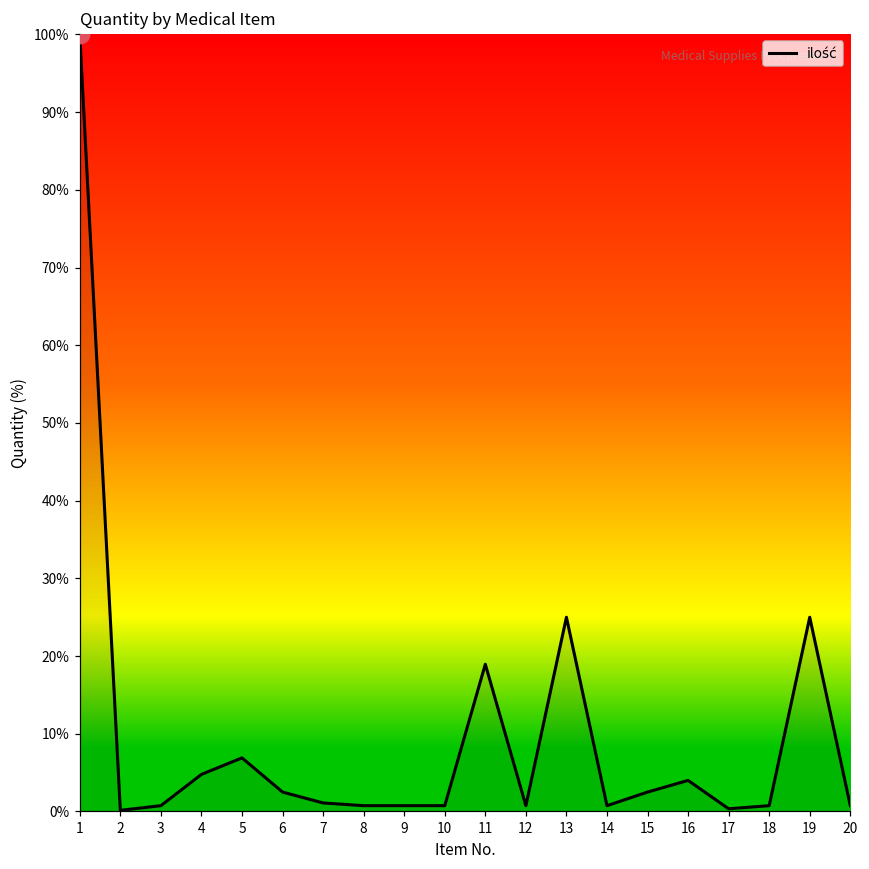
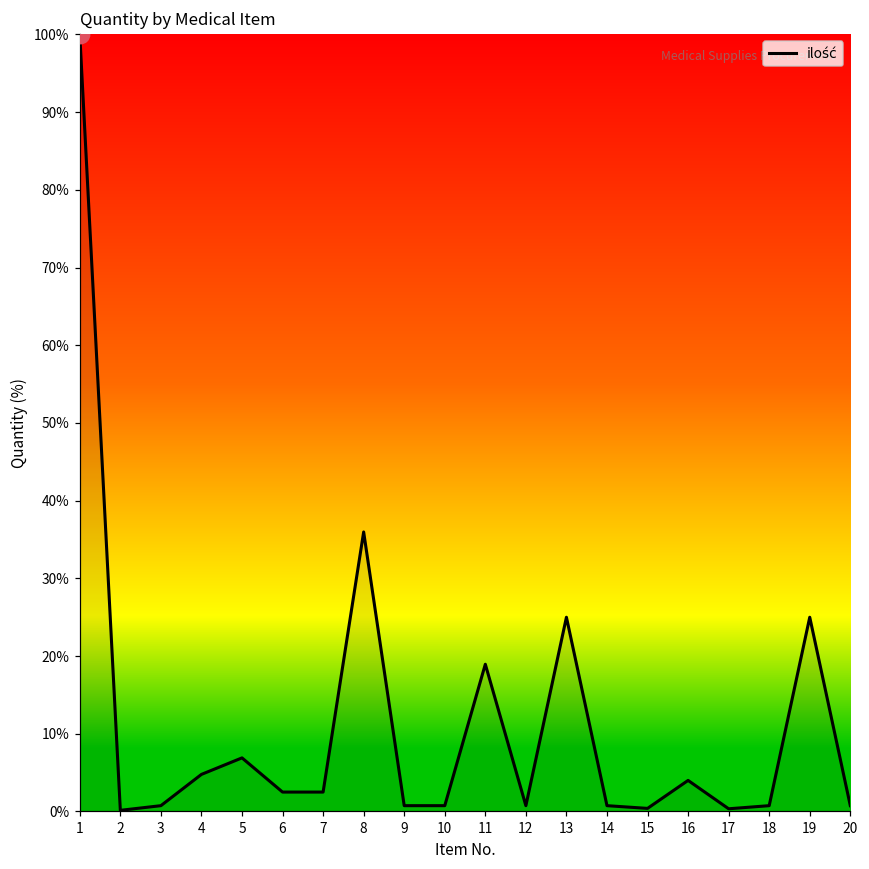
ilość, 7: 1% -> 3%
ilość, 8: 1% -> 36%
ilość, 15: 3% -> 0%
